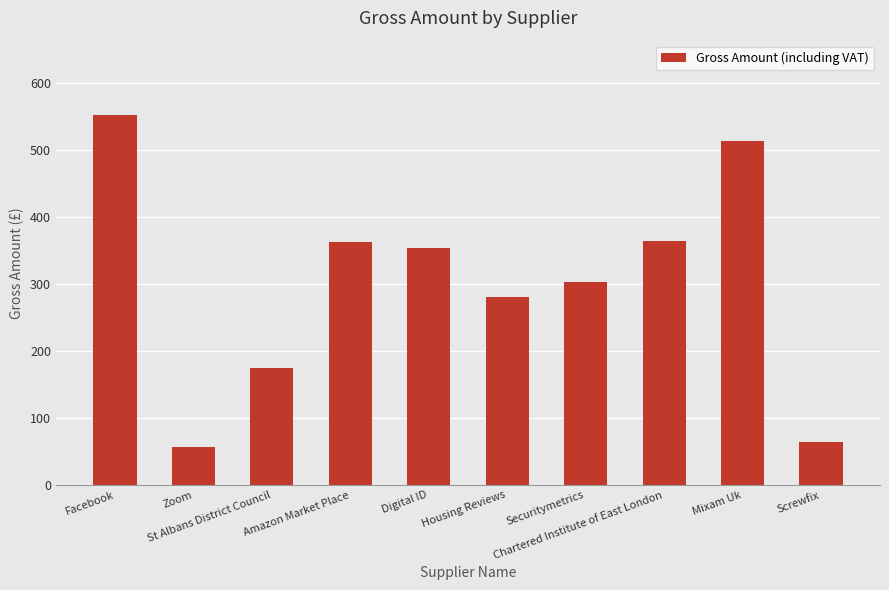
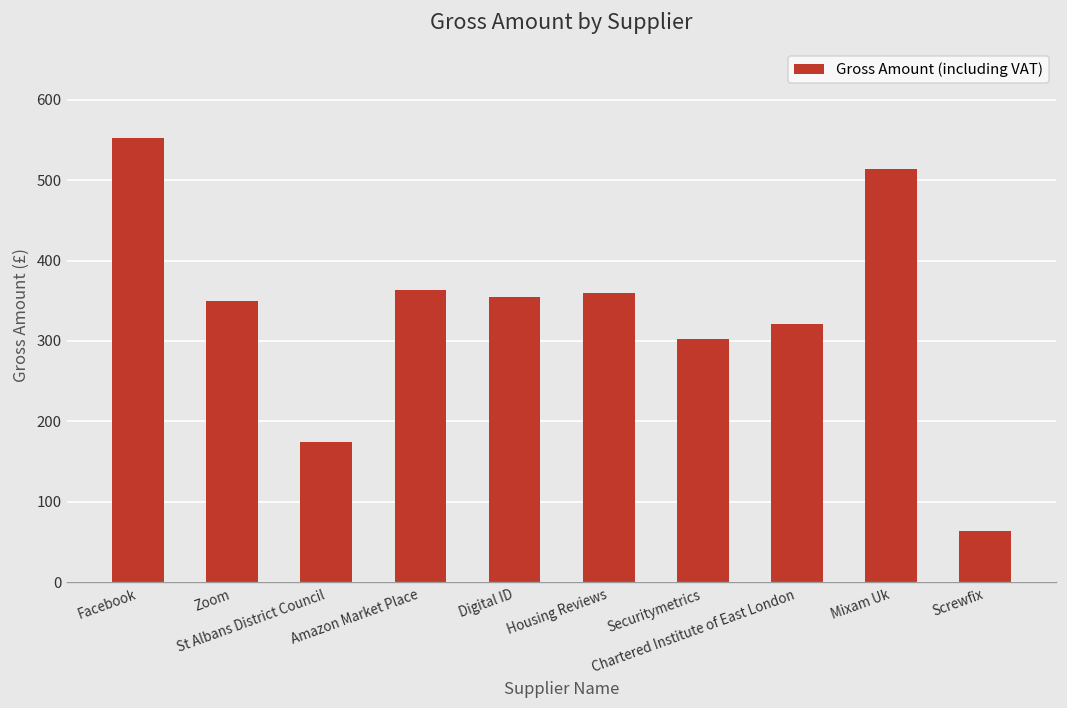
Zoom: 60 -> 350
Housing Reviews: 280 -> 360
Chartered Institute of East London: 360 -> 320
